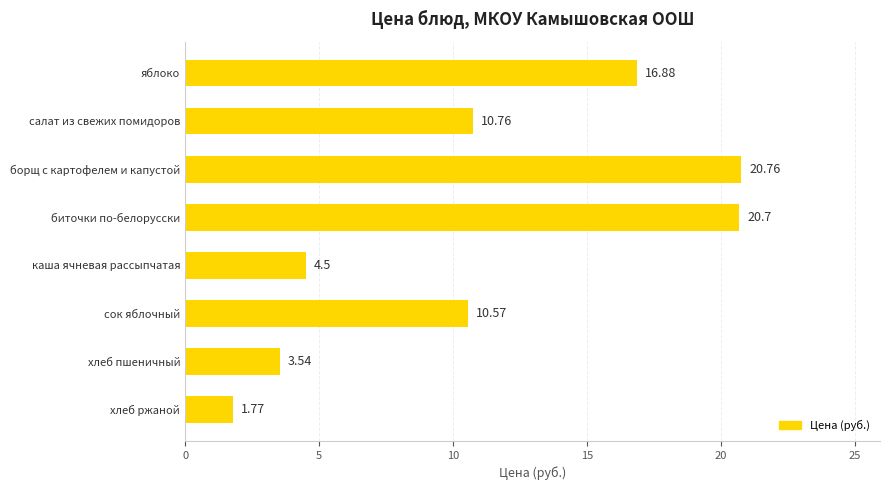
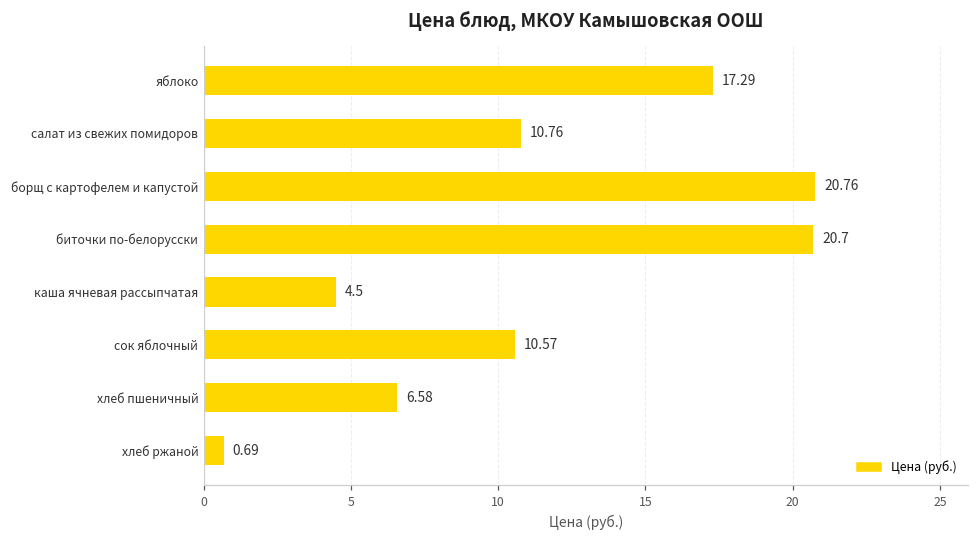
яблоко: 16.88 -> 17.29
хлеб пшеничный: 3.54 -> 6.58
хлеб ржаной: 1.77 -> 0.69
